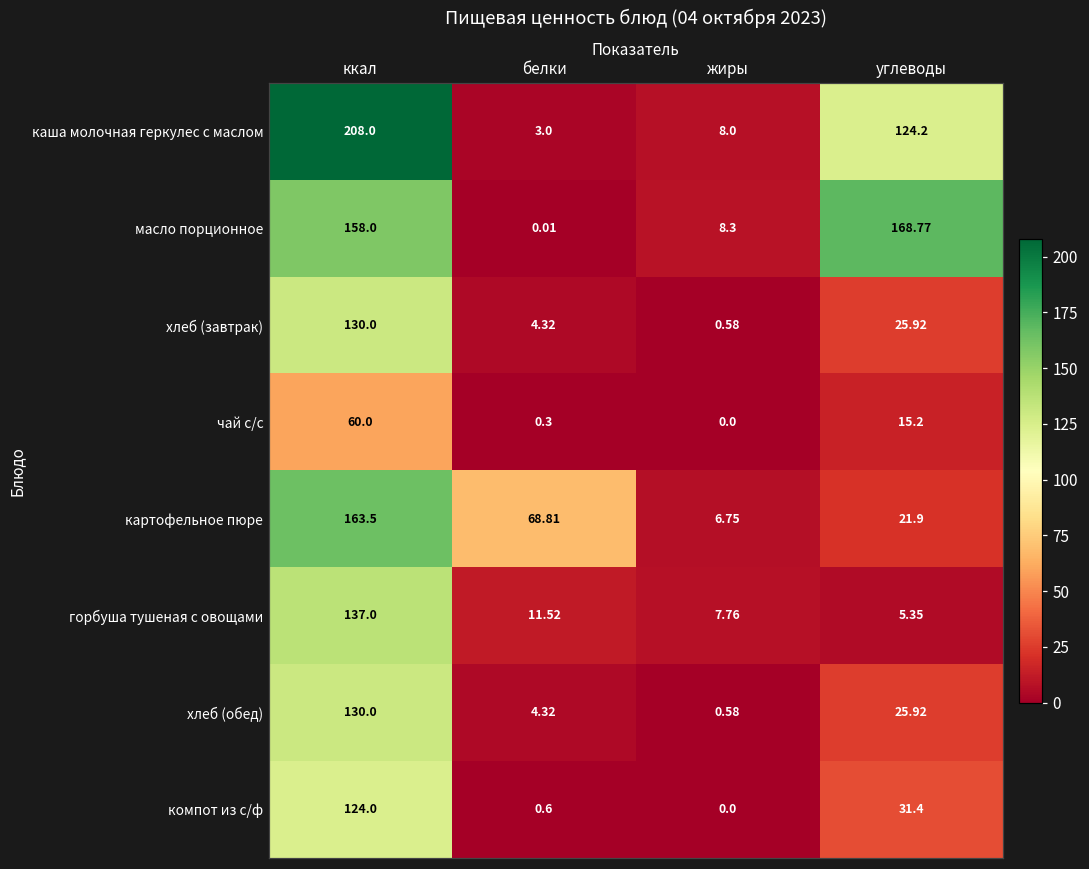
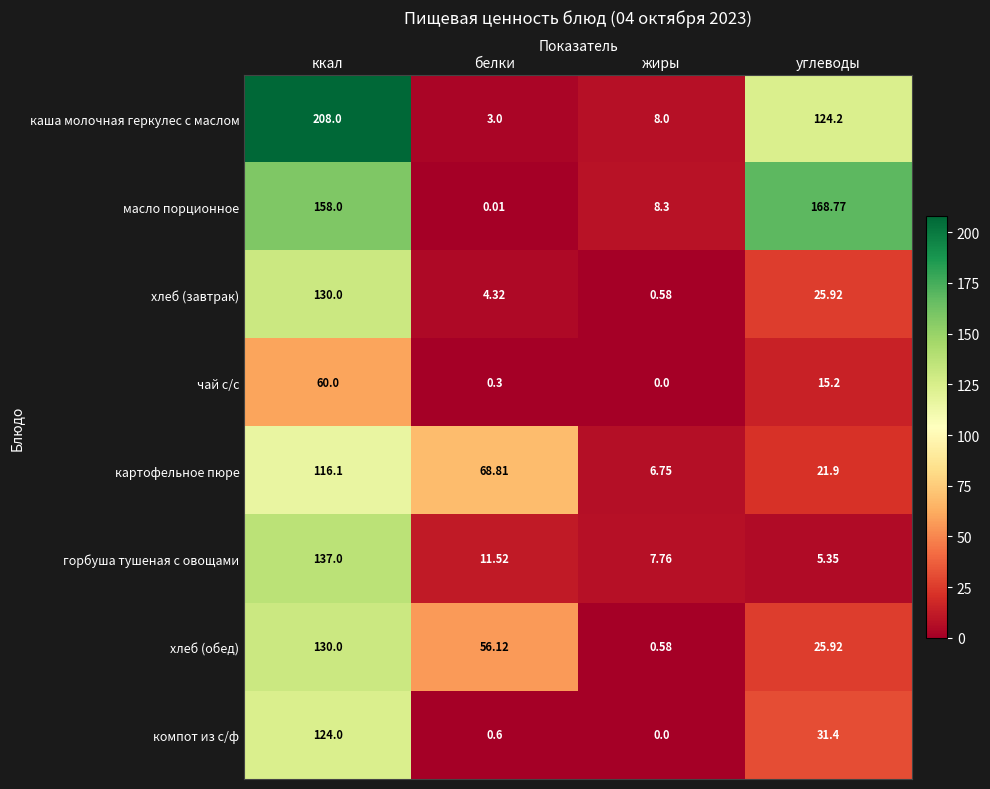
картофельное пюре, ккал: 163.5 -> 116.1
хлеб (обед), белки: 4.32 -> 56.12
